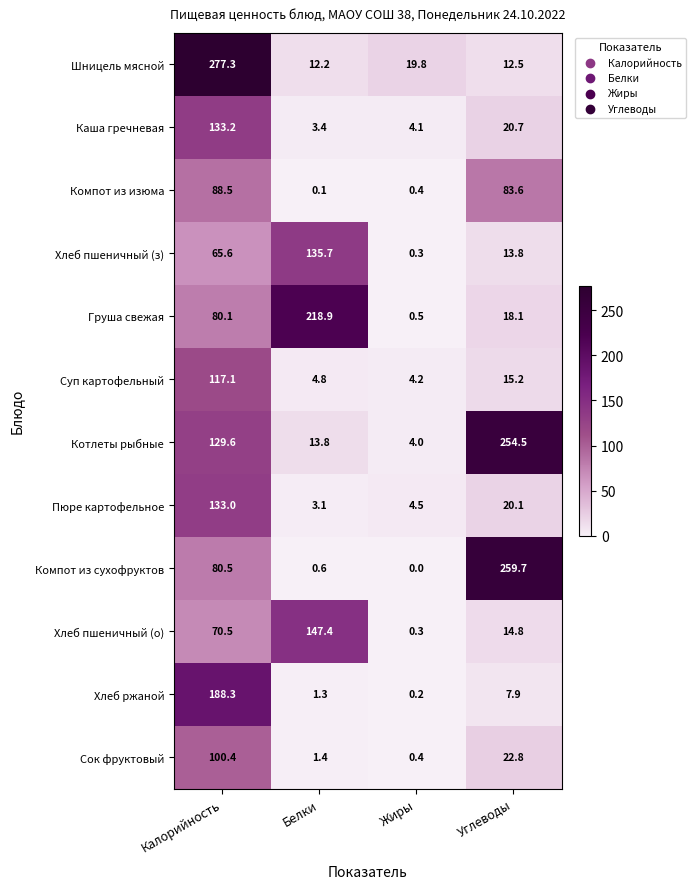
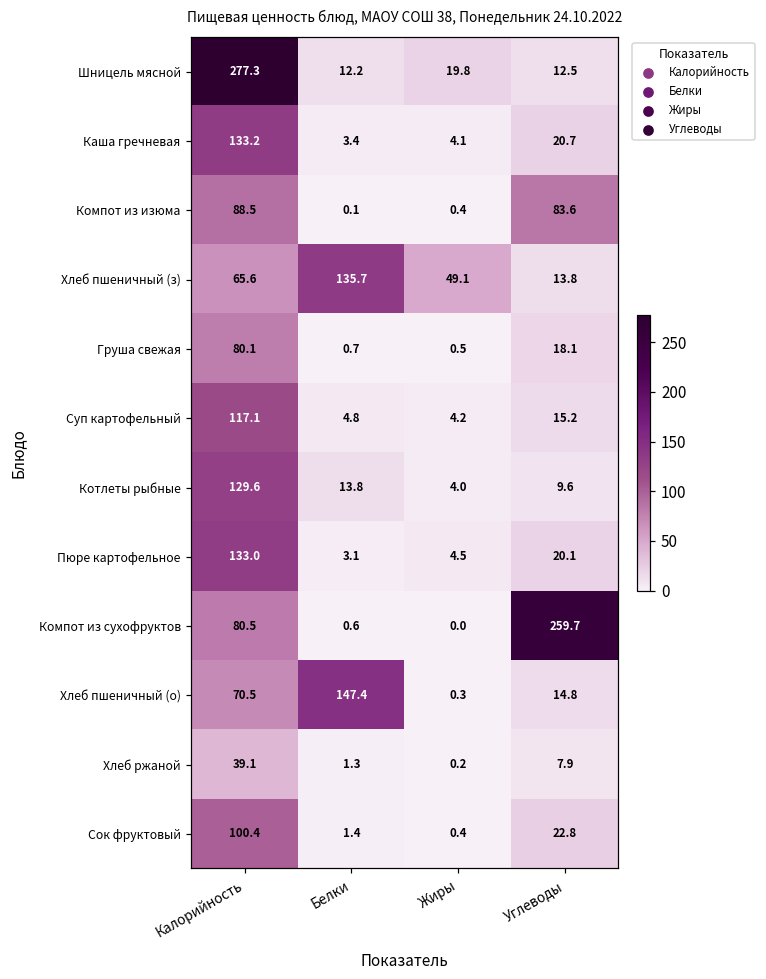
Хлеб пшеничный (з), Жиры: 0.3 -> 49.1
Груша свежая, Белки: 218.9 -> 0.7
Котлеты рыбные, Углеводы: 254.5 -> 9.6
Хлеб ржаной, Калорийность: 188.3 -> 39.1
